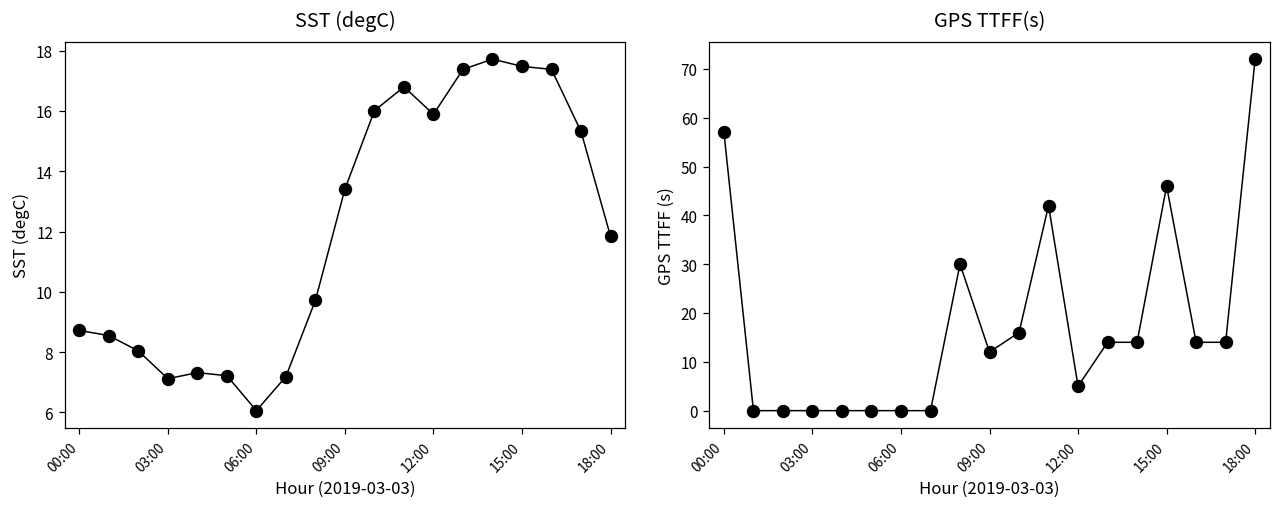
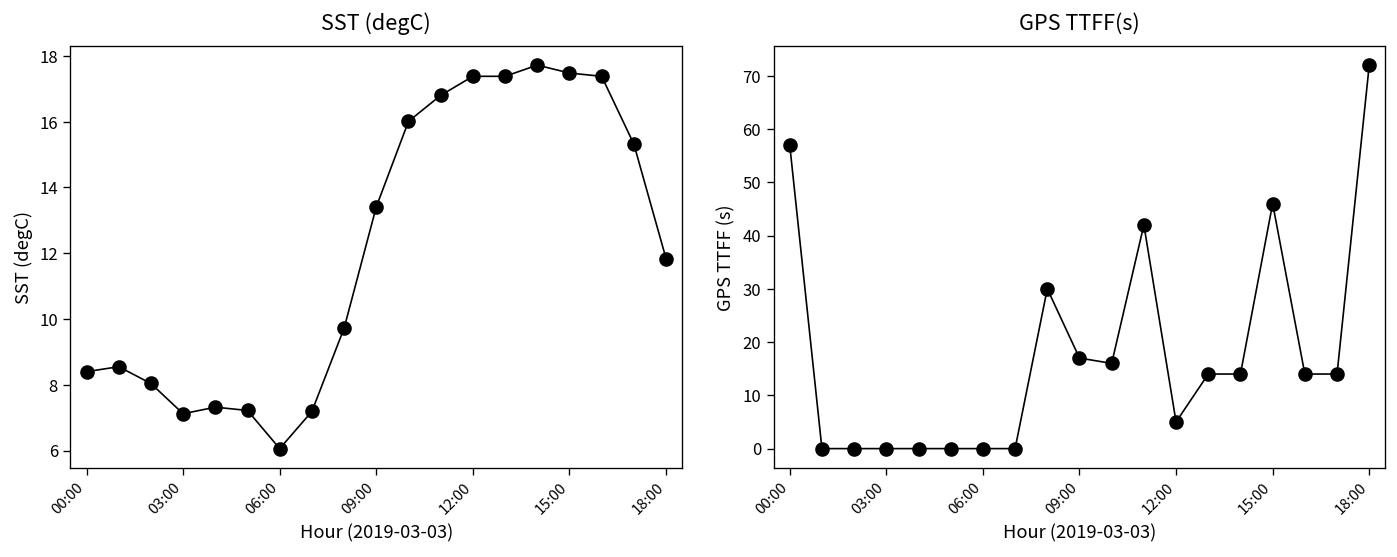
SST (degC), 00:00: 8.7 -> 8.4
SST (degC), 12:00: 15.9 -> 17.4
GPS TTFF(s), 09:00: 12 -> 17
